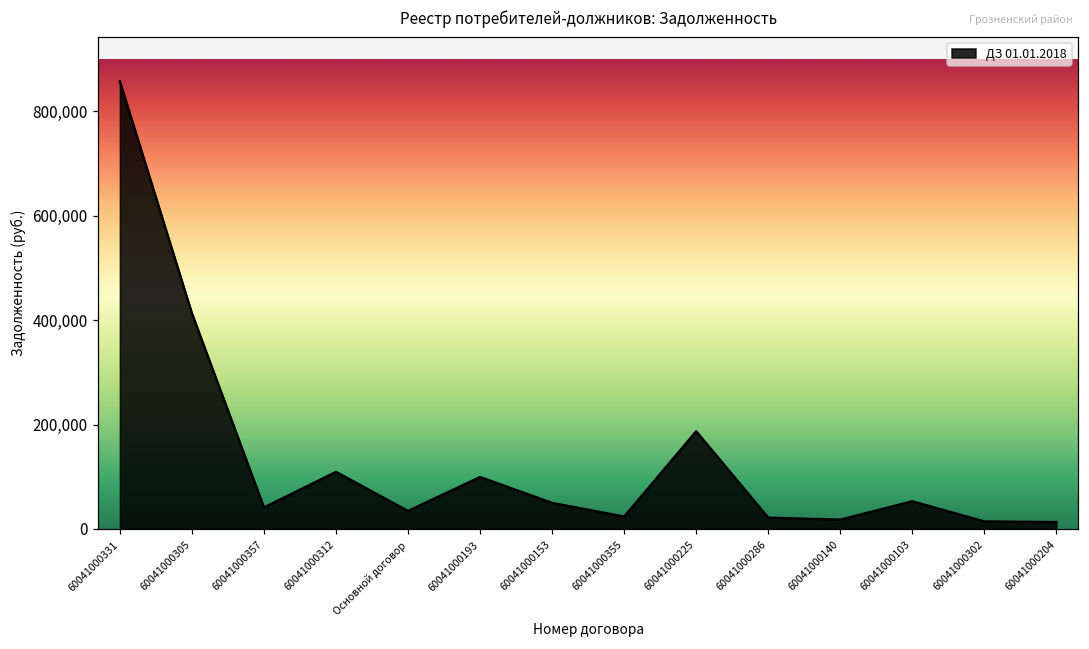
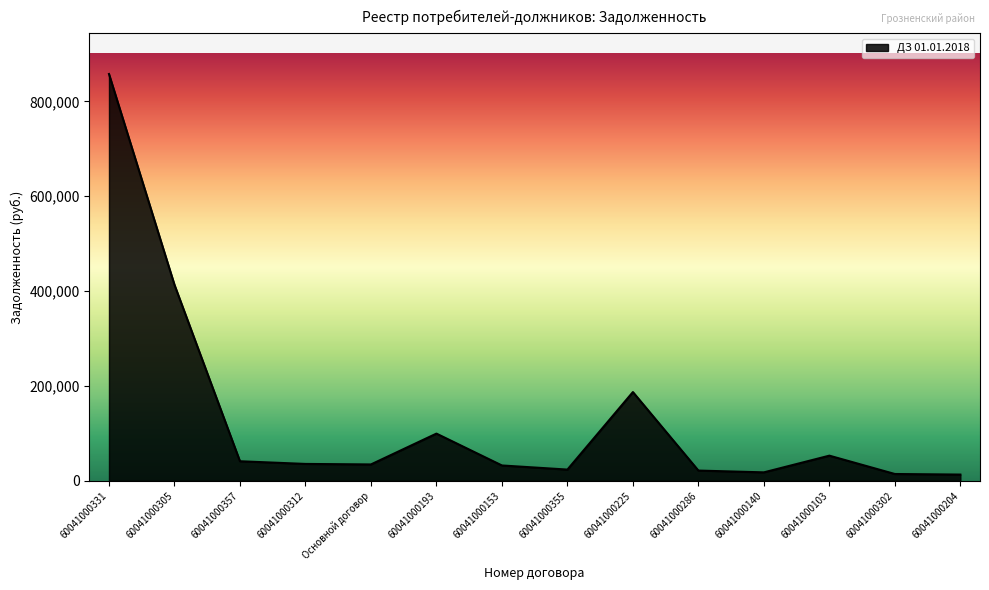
60041000312: 110,000 -> 40,000
60041000153: 50,000 -> 30,000
